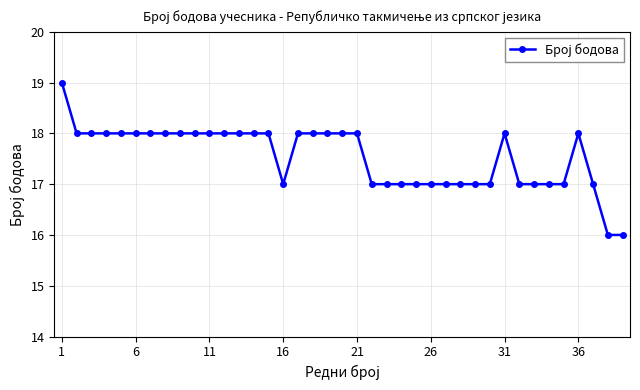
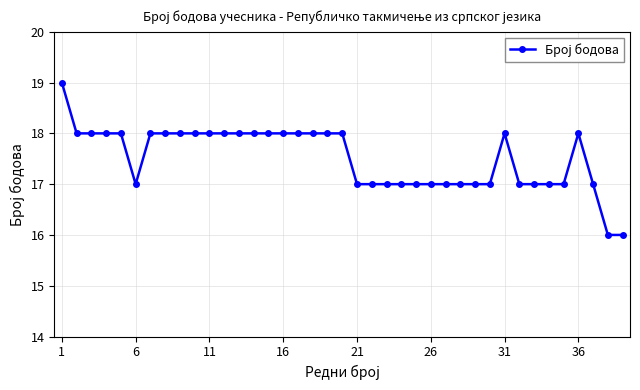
6: 18 -> 17
16: 17 -> 18
21: 18 -> 17
